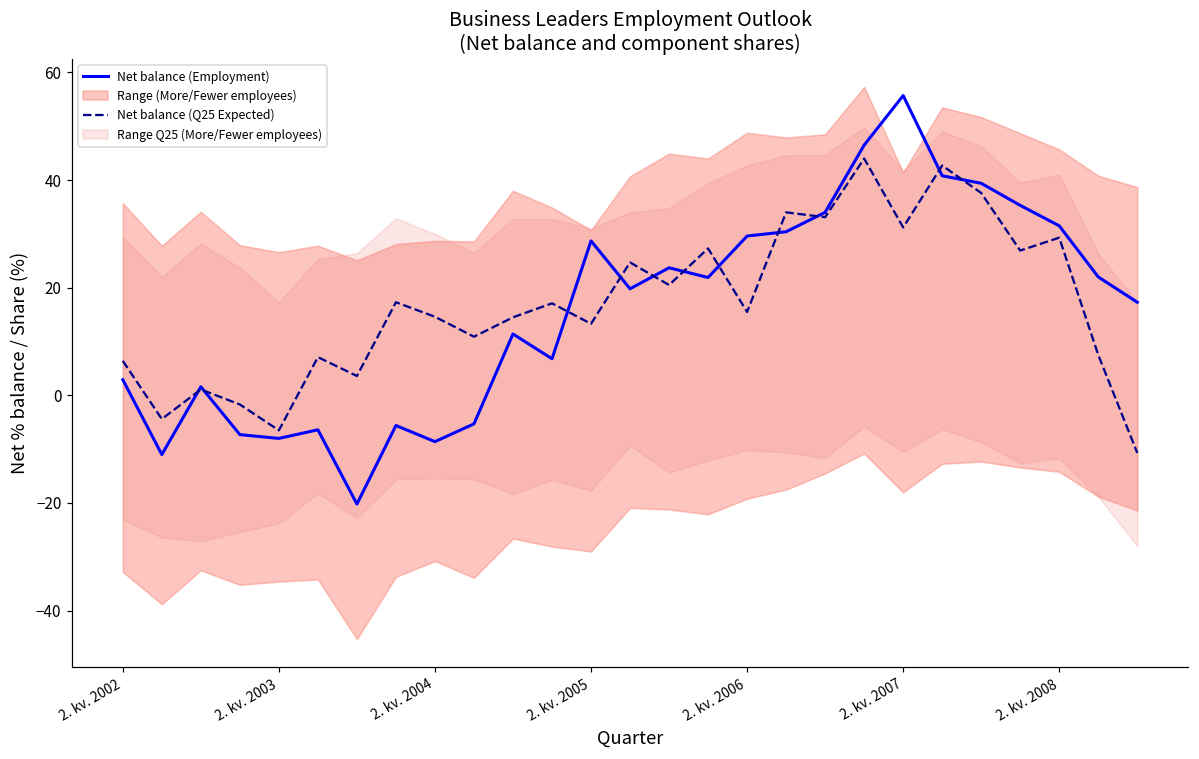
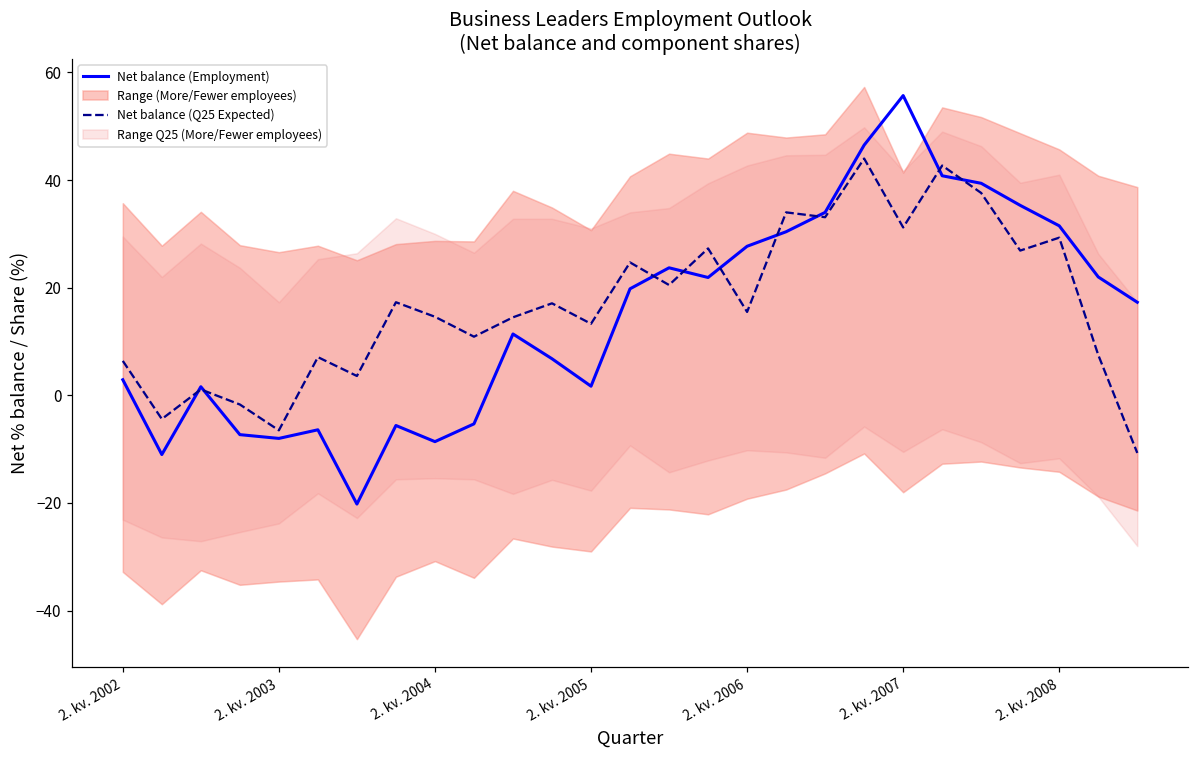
Net balance (Employment), 2. kv. 2005: 29 -> 2
Net balance (Employment), 2. kv. 2006: 30 -> 28
